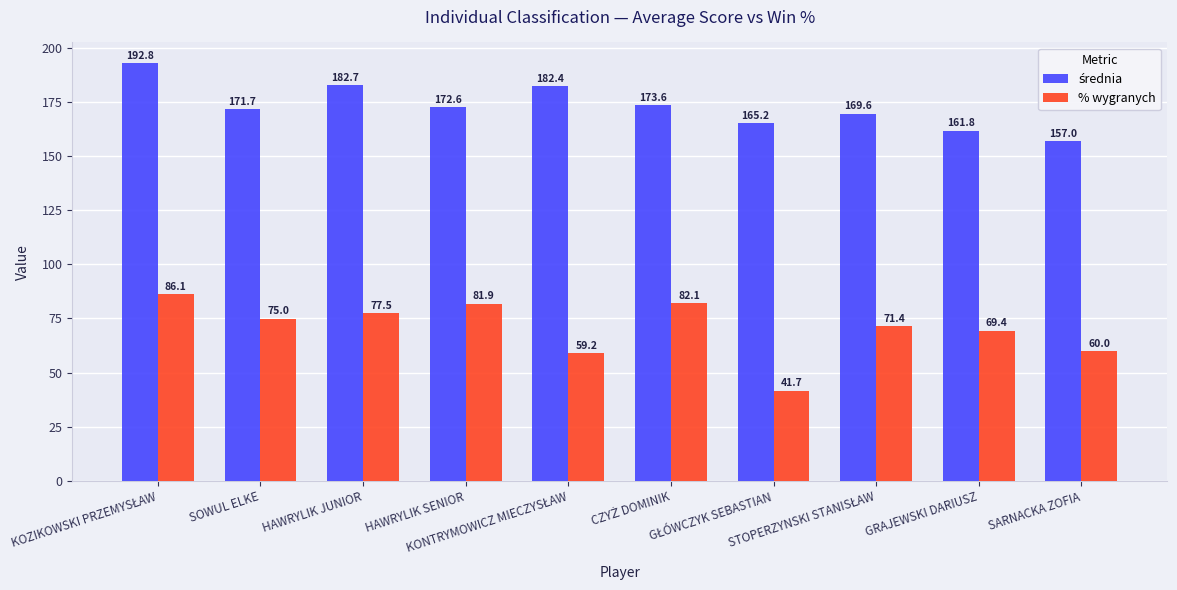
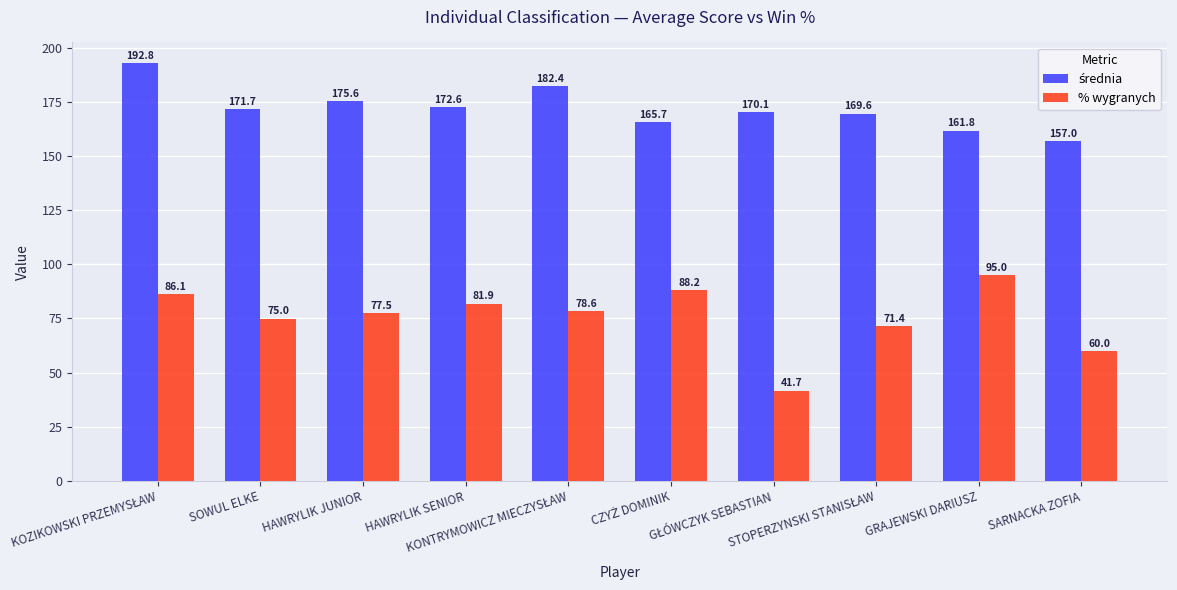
średnia, HAWRYLIK JUNIOR: 182.7 -> 175.6
% wygranych, KONTRYMOWICZ MIECZYSŁAW: 59.2 -> 78.6
średnia, CZYŻ DOMINIK: 173.6 -> 165.7
% wygranych, CZYŻ DOMINIK: 82.1 -> 88.2
średnia, GŁÓWCZYK SEBASTIAN: 165.2 -> 170.1
% wygranych, GRAJEWSKI DARIUSZ: 69.4 -> 95.0
